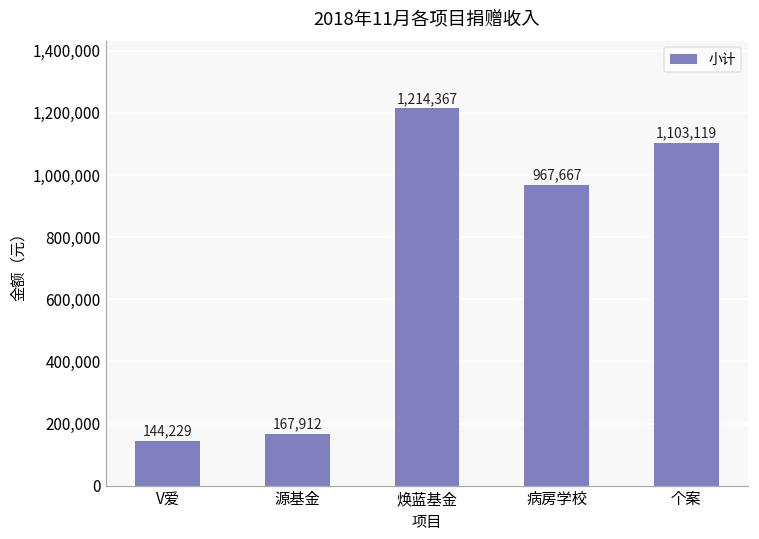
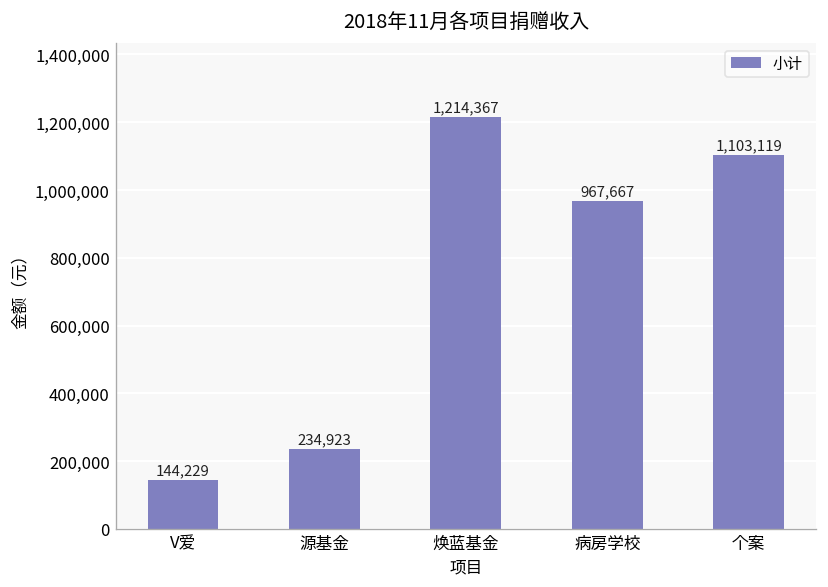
源基金: 167,912 -> 234,923
